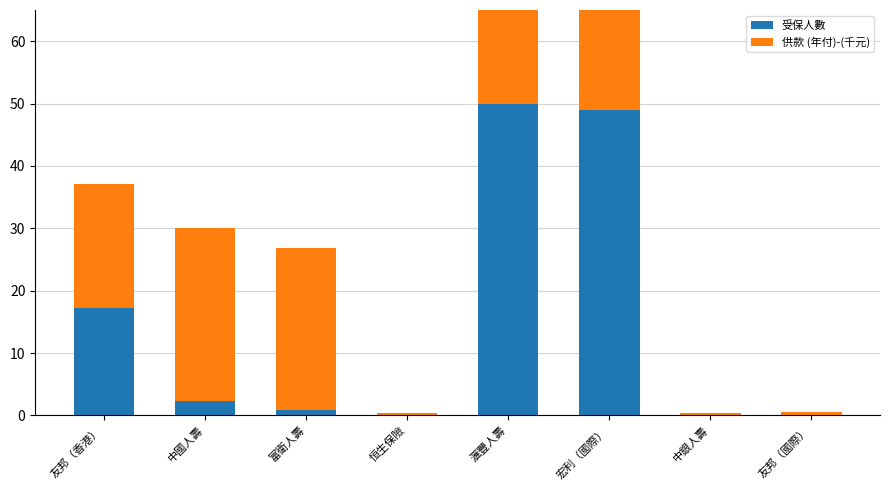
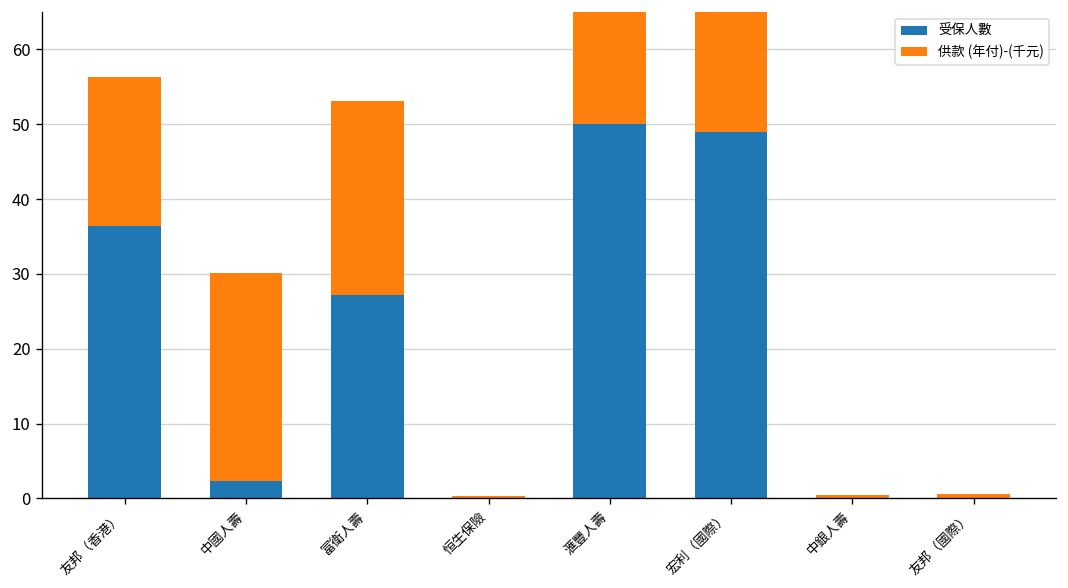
受保人數, 友邦（香港）: 17 -> 36
受保人數, 富衛人壽: 1 -> 27
